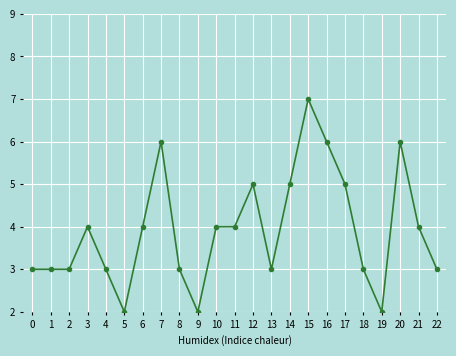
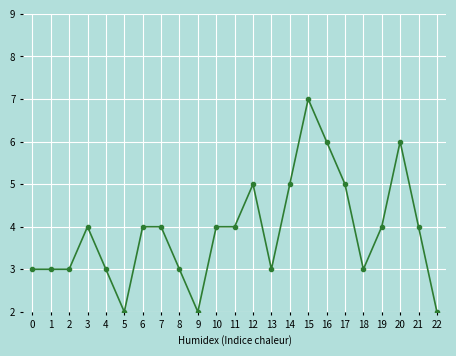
7: 6 -> 4
19: 2 -> 4
22: 3 -> 2
